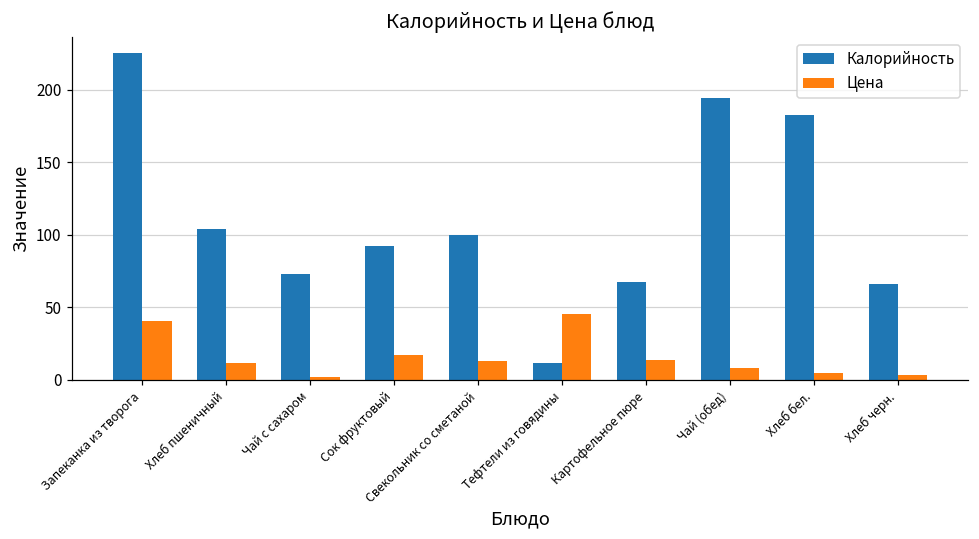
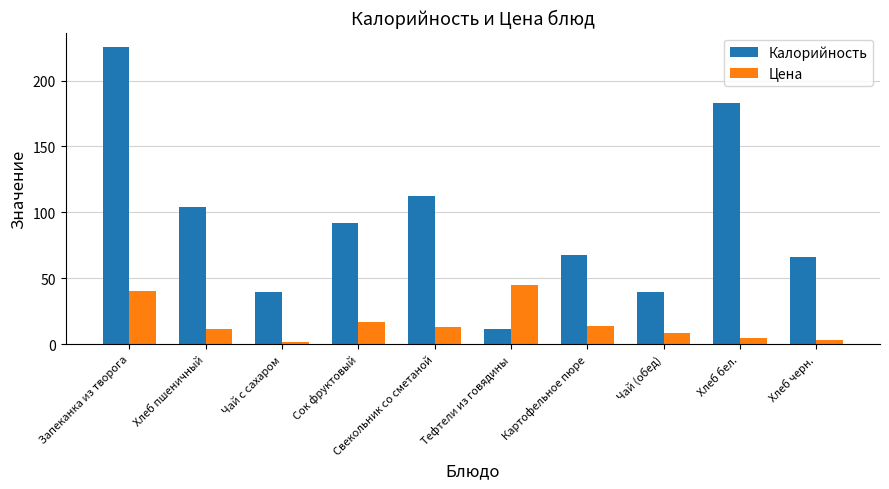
Калорийность, Чай с сахаром: 73 -> 40
Калорийность, Свекольник со сметаной: 100 -> 113
Калорийность, Чай (обед): 194 -> 40
